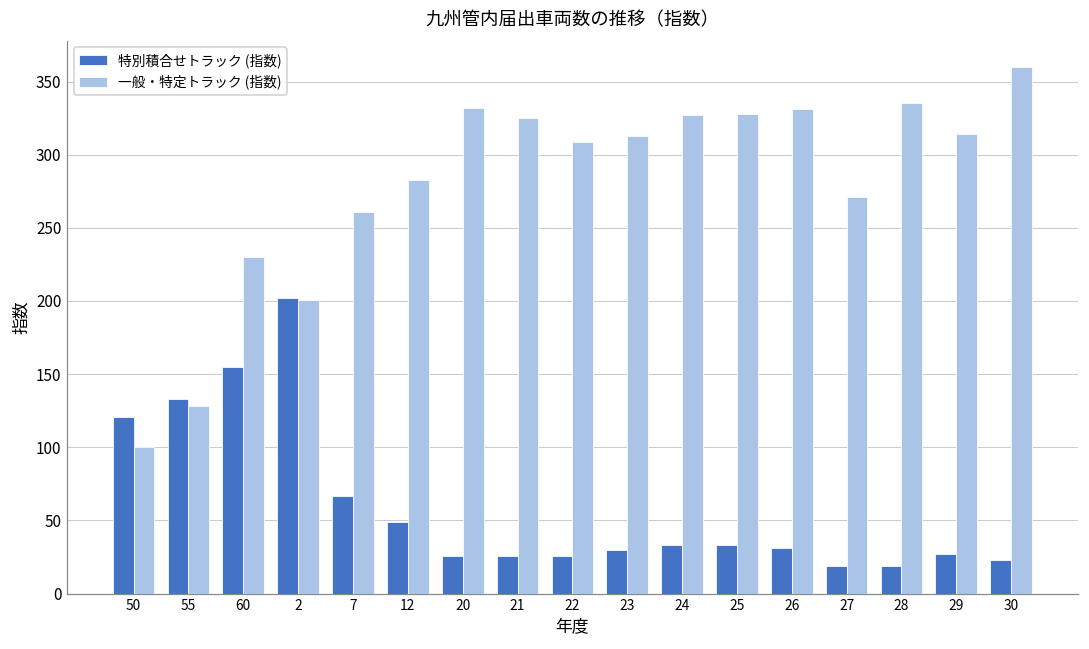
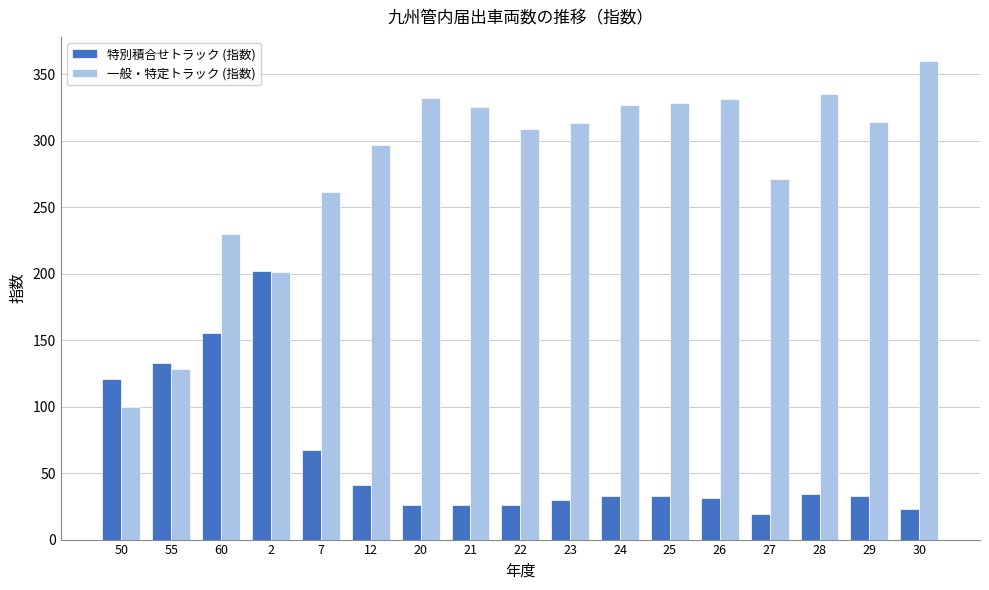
特別積合せトラック (指数), 12: 49 -> 41
一般・特定トラック (指数), 12: 283 -> 297
特別積合せトラック (指数), 28: 19 -> 34
特別積合せトラック (指数), 29: 27 -> 33
